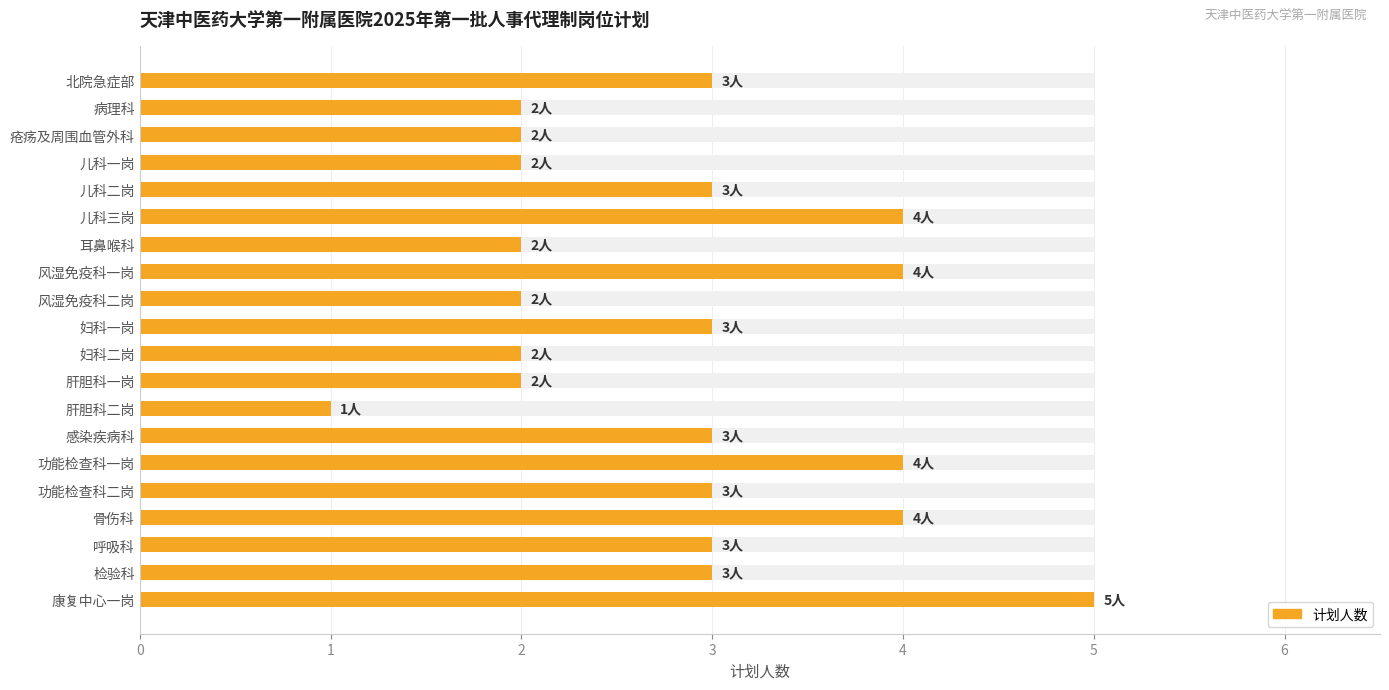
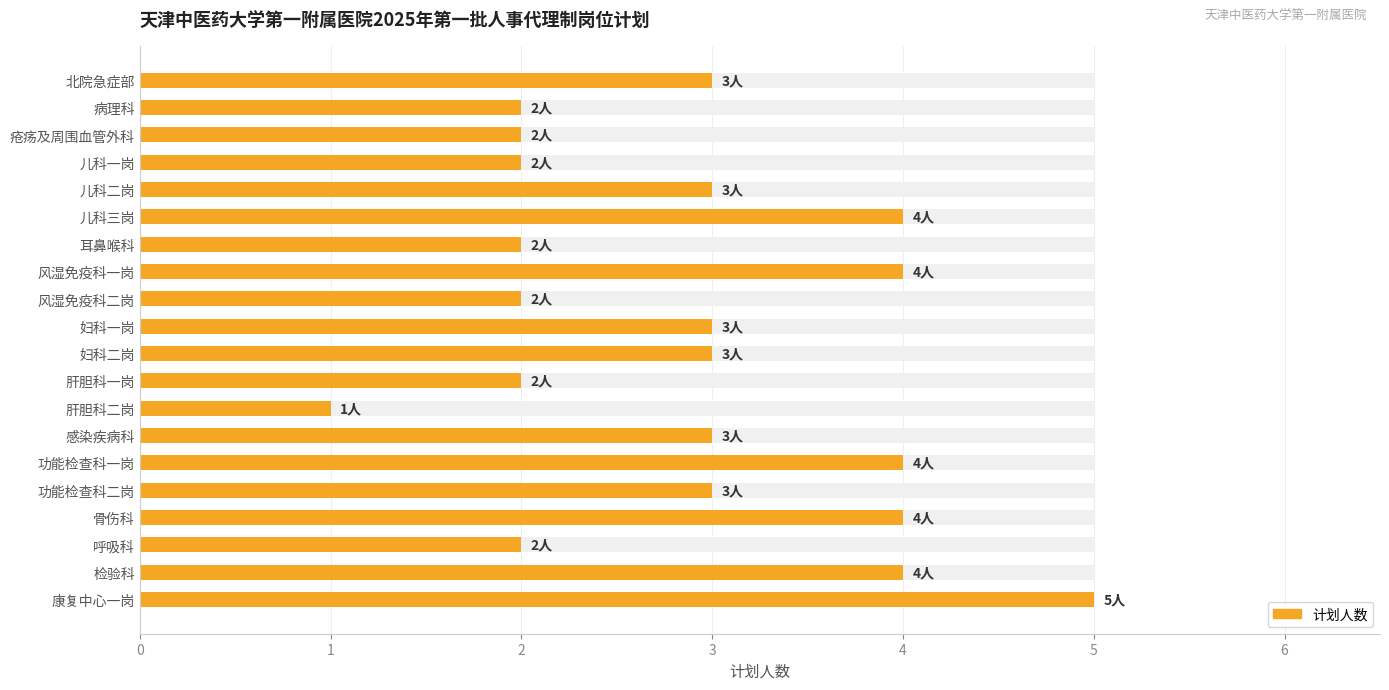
计划人数, 妇科二岗: 2人 -> 3人
计划人数, 呼吸科: 3人 -> 2人
计划人数, 检验科: 3人 -> 4人
